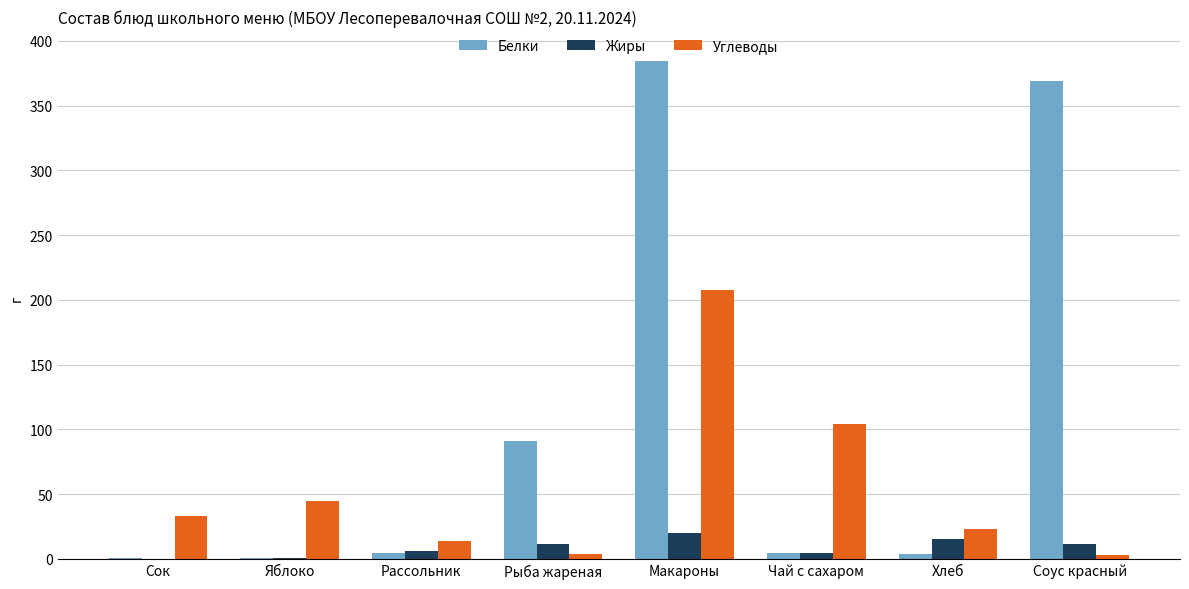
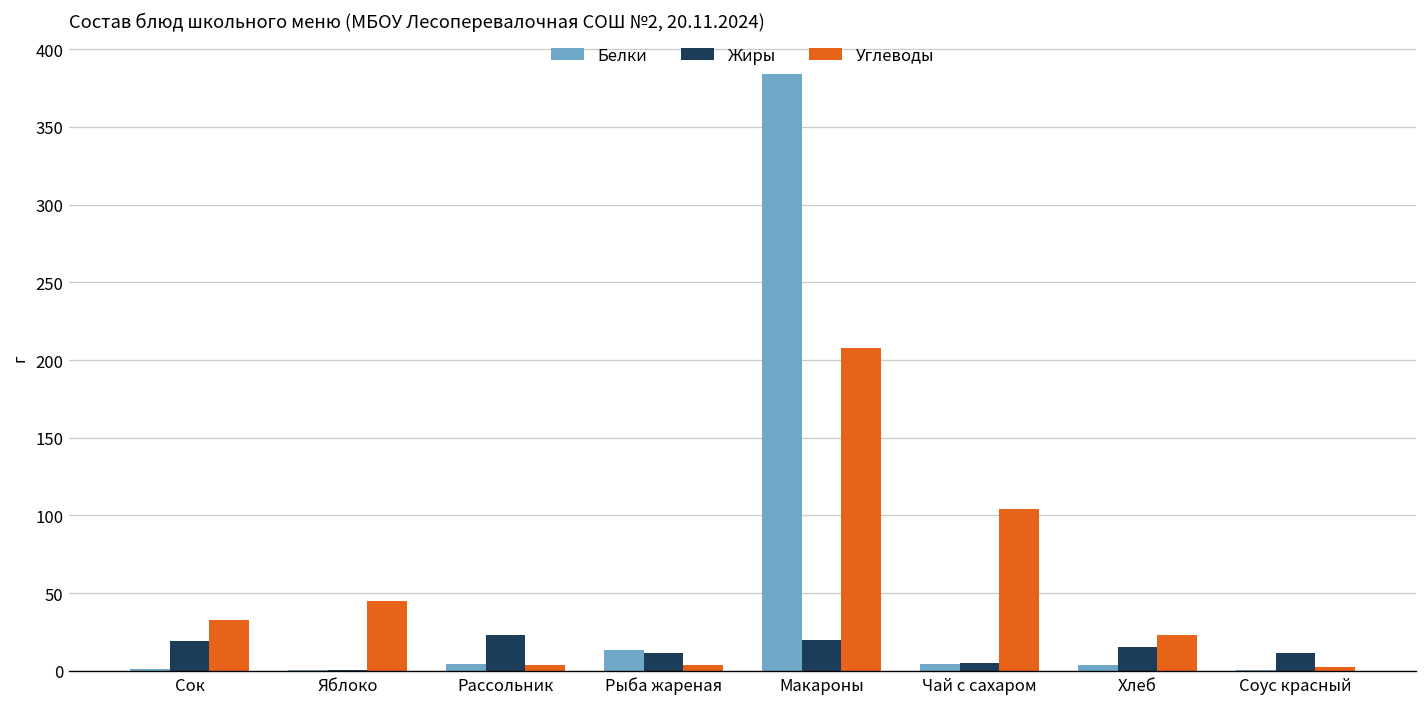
Жиры, Сок: 0 -> 19
Жиры, Рассольник: 6 -> 23
Углеводы, Рассольник: 14 -> 4
Белки, Рыба жареная: 91 -> 14
Белки, Соус красный: 369 -> 1
